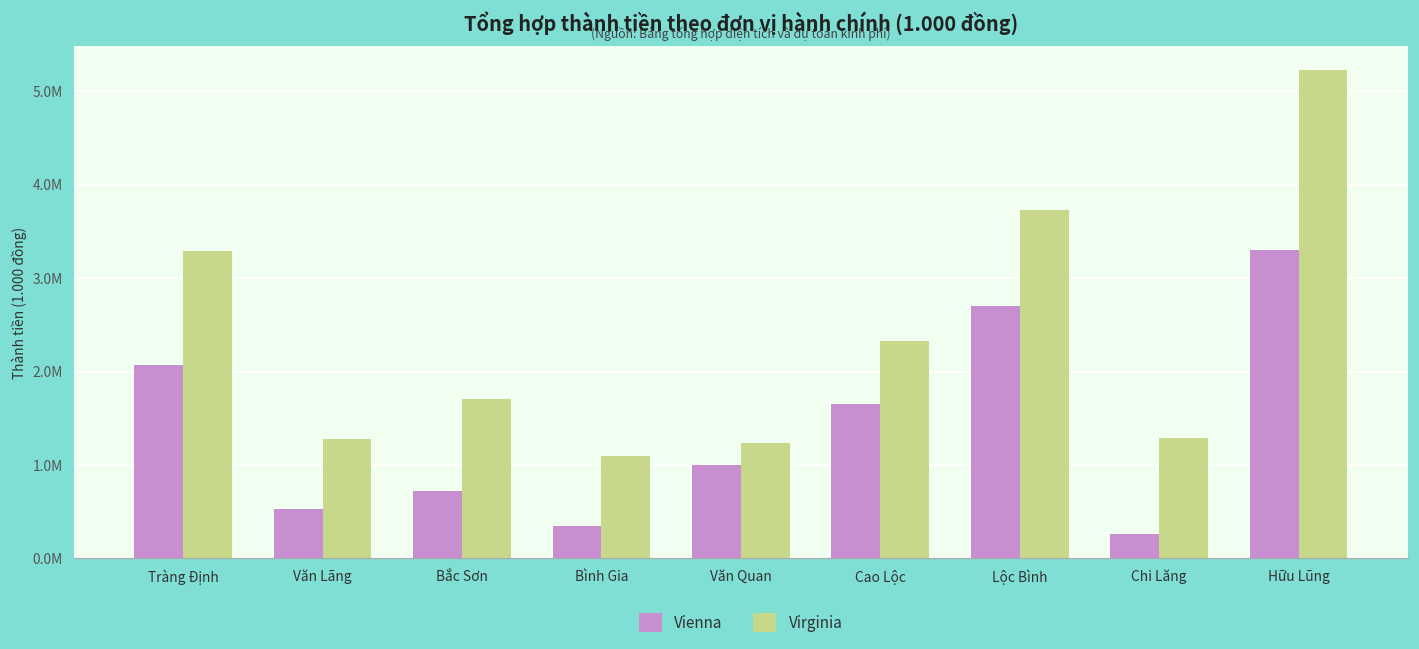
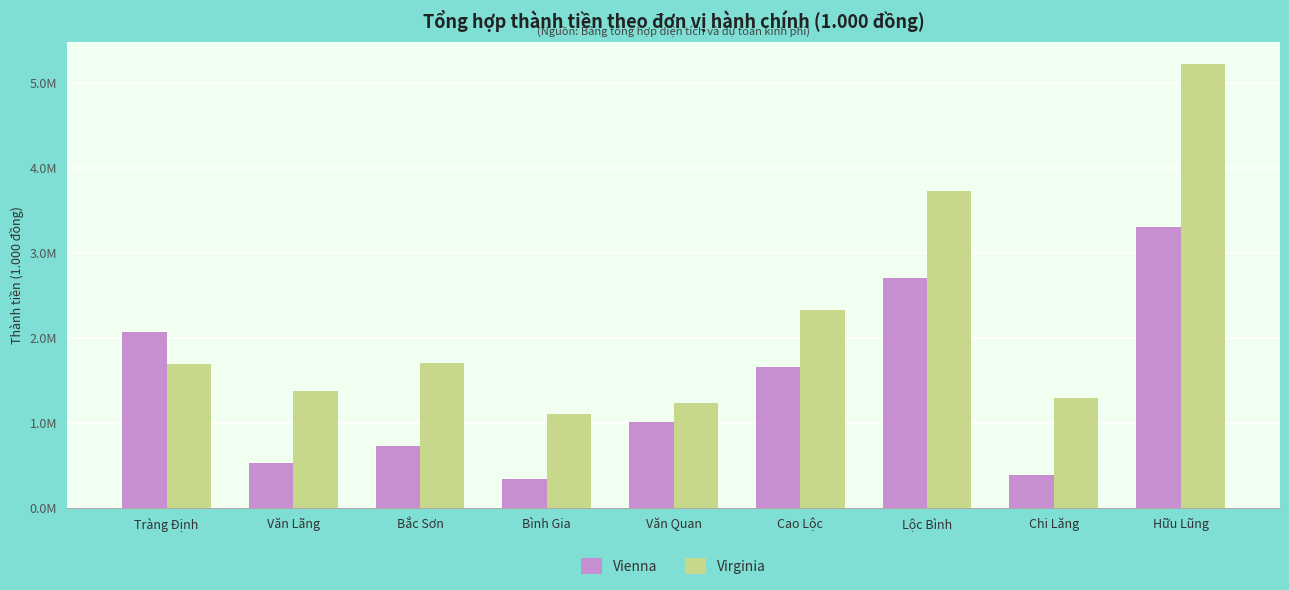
Virginia, Tràng Định: 3300000 -> 1700000
Virginia, Văn Lãng: 1300000 -> 1400000
Vienna, Chi Lăng: 300000 -> 400000
